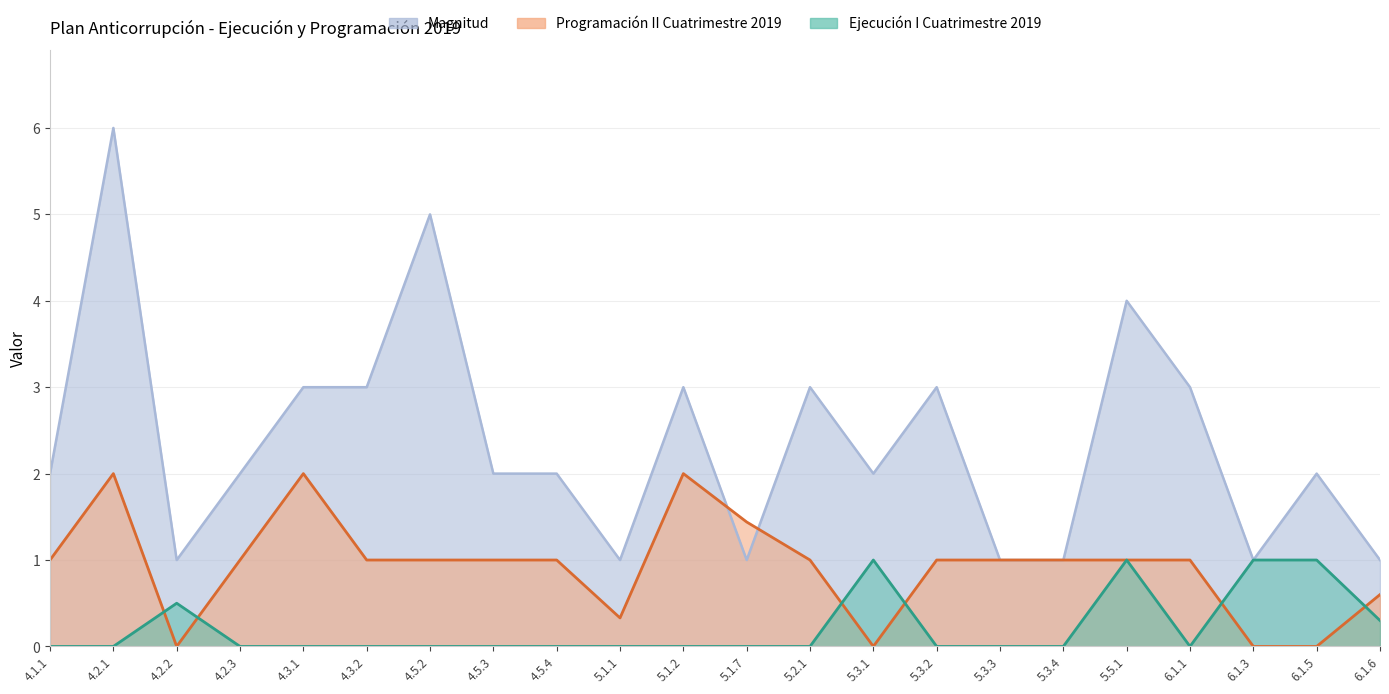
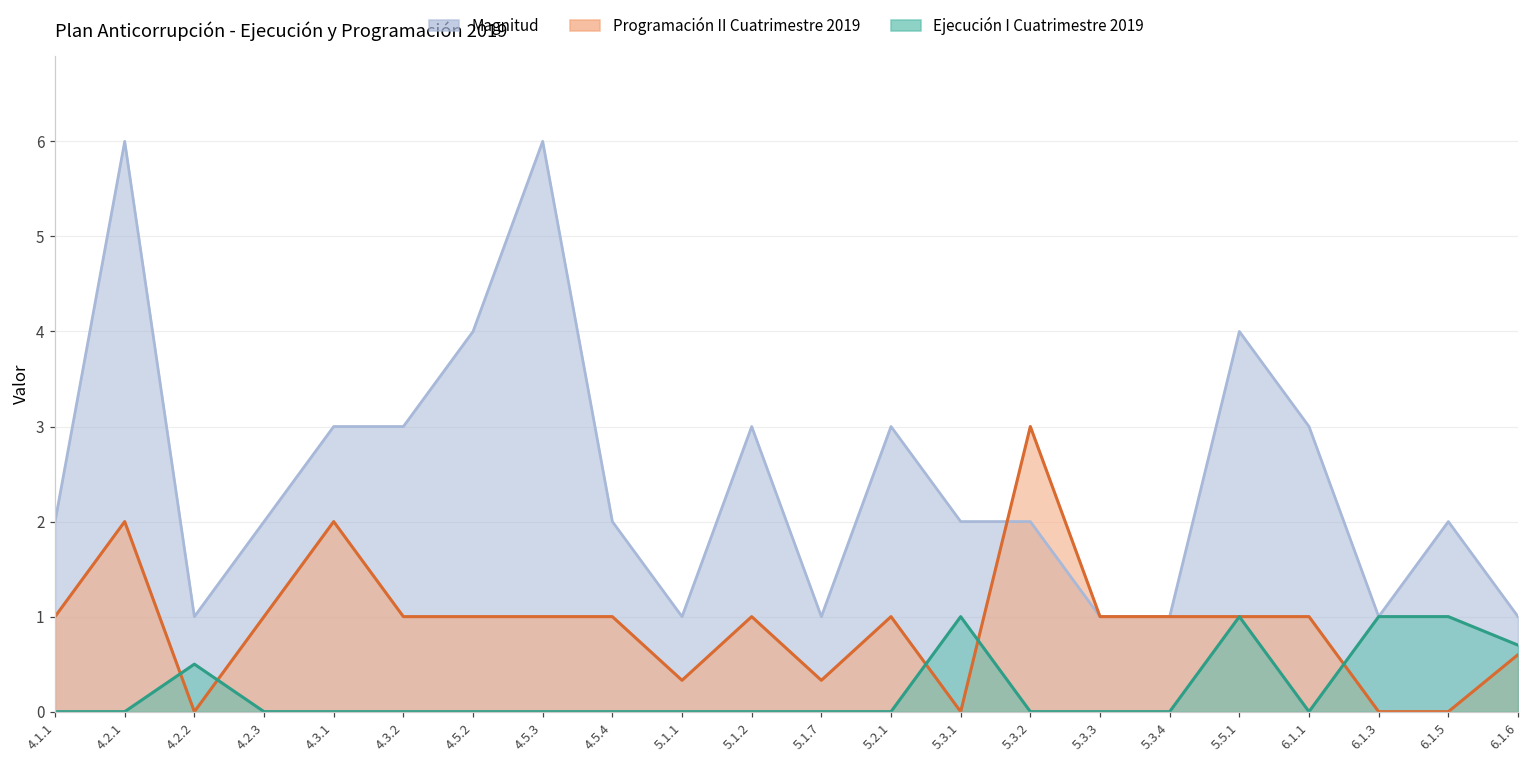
Magnitud, 4.5.2: 5 -> 4
Magnitud, 4.5.3: 2 -> 6
Programación II Cuatrimestre 2019, 5.1.2: 2 -> 1
Programación II Cuatrimestre 2019, 5.1.7: 1.4 -> 0.3
Magnitud, 5.3.2: 3 -> 2
Programación II Cuatrimestre 2019, 5.3.2: 1 -> 3
Ejecución I Cuatrimestre 2019, 6.1.6: 0.3 -> 0.7
